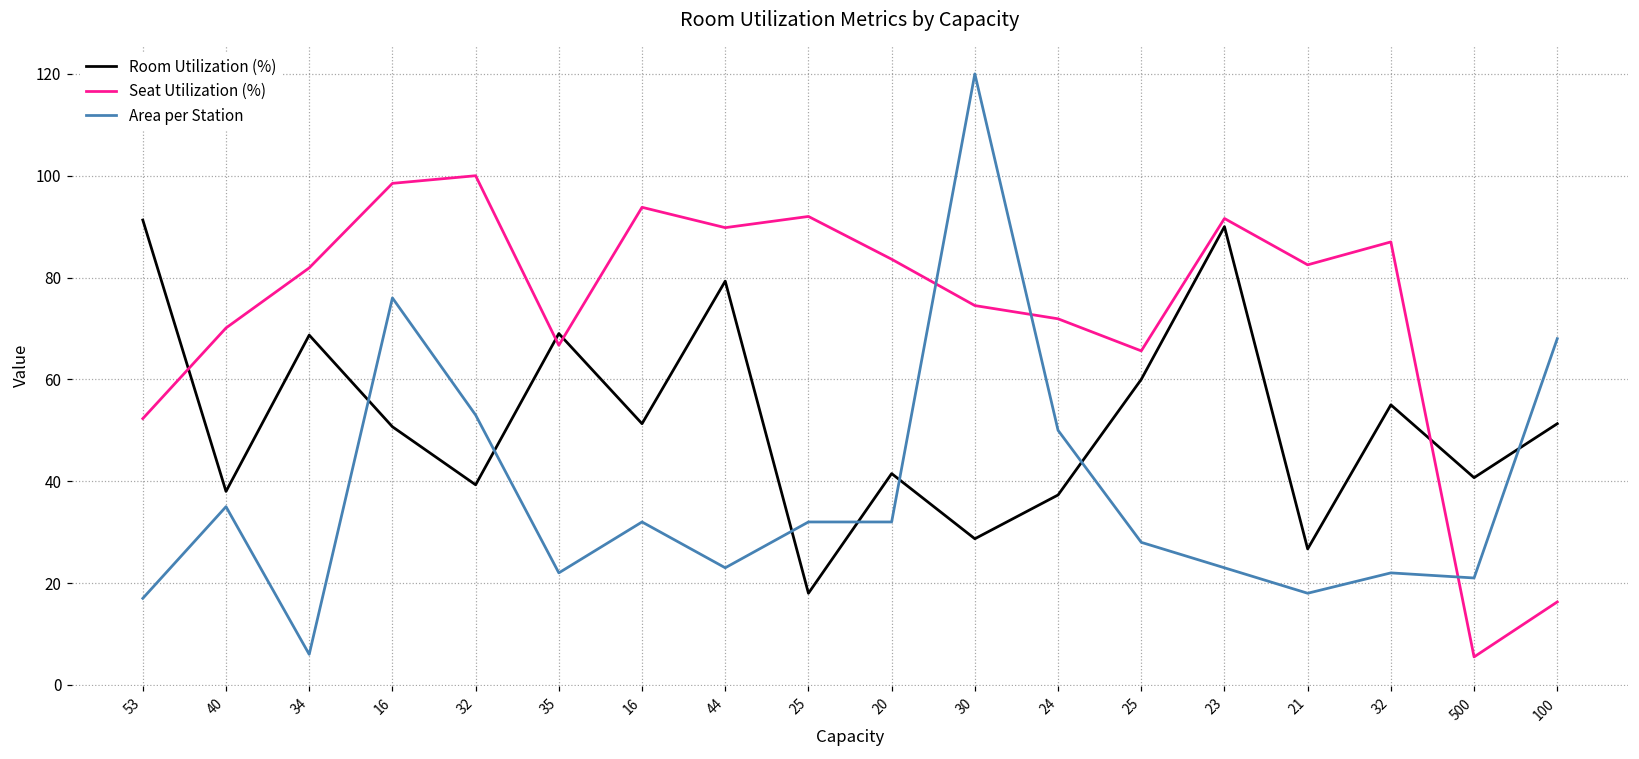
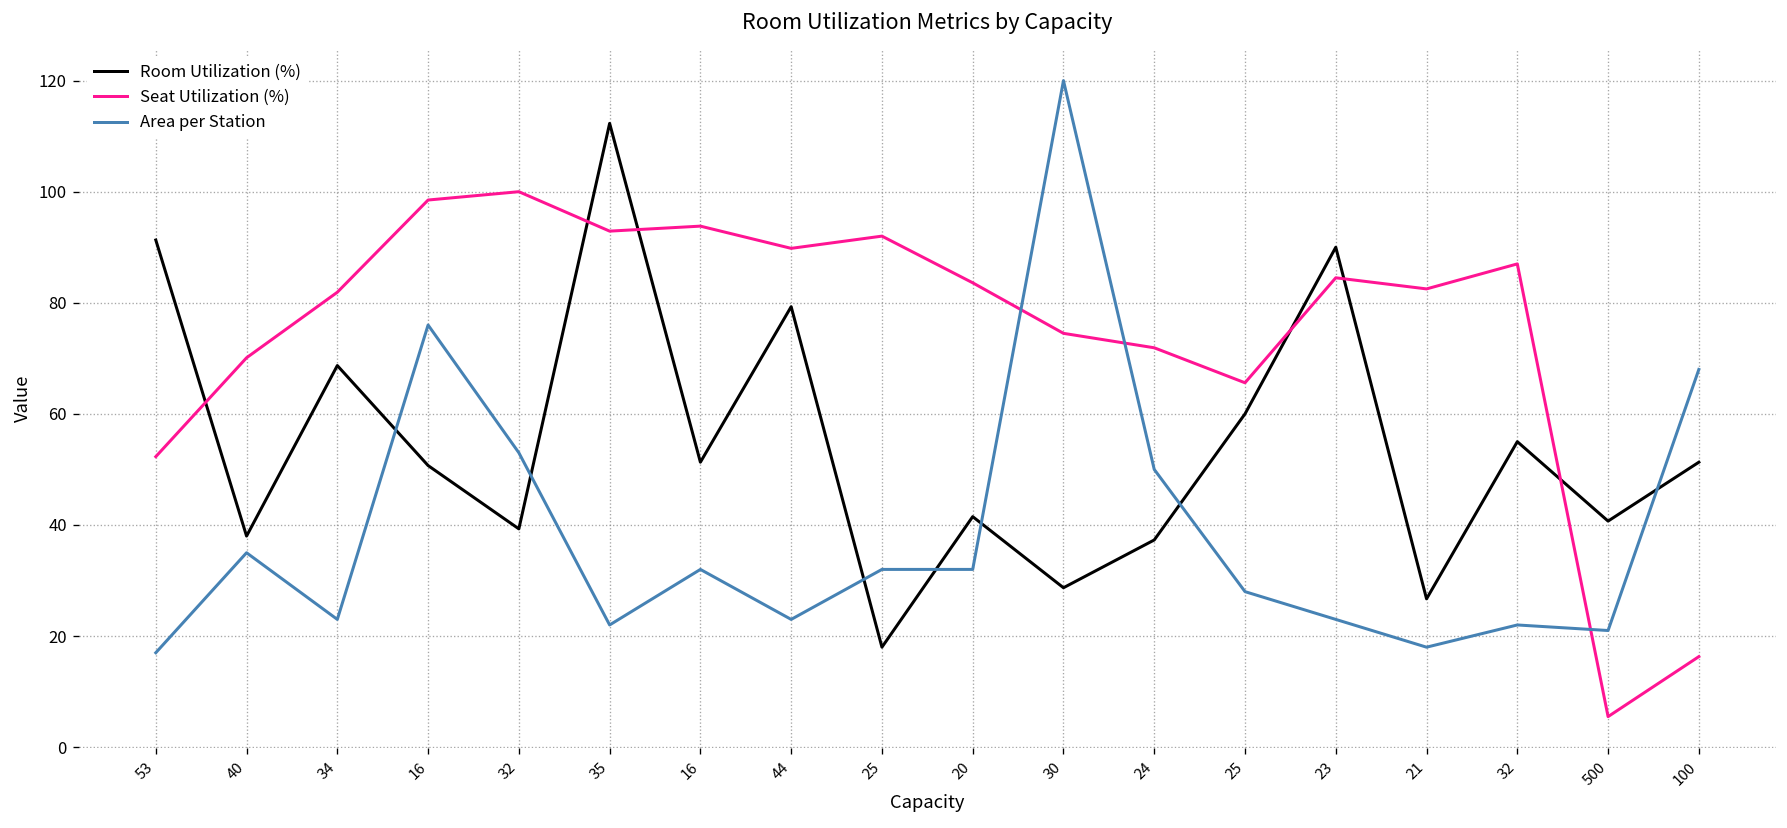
Area per Station, 34: 6 -> 23
Room Utilization (%), 35: 69 -> 112
Seat Utilization (%), 35: 67 -> 93
Seat Utilization (%), 23: 92 -> 85
